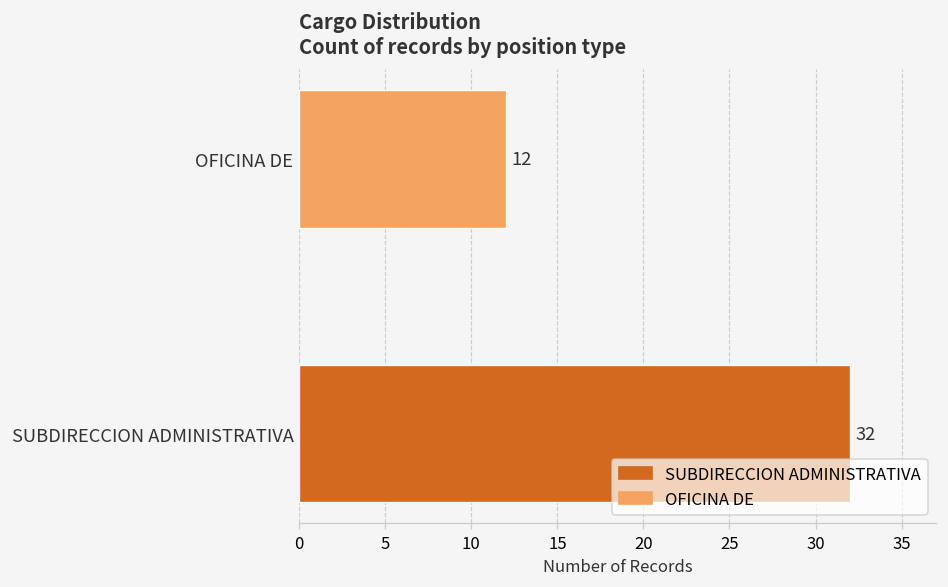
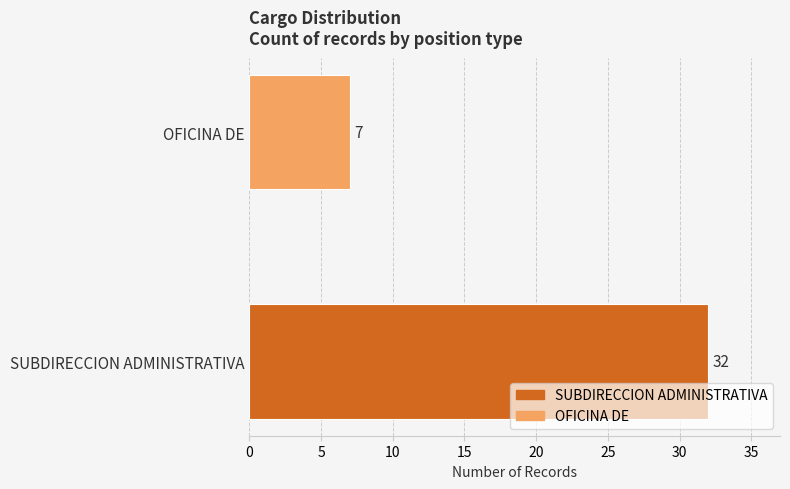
OFICINA DE: 12 -> 7
